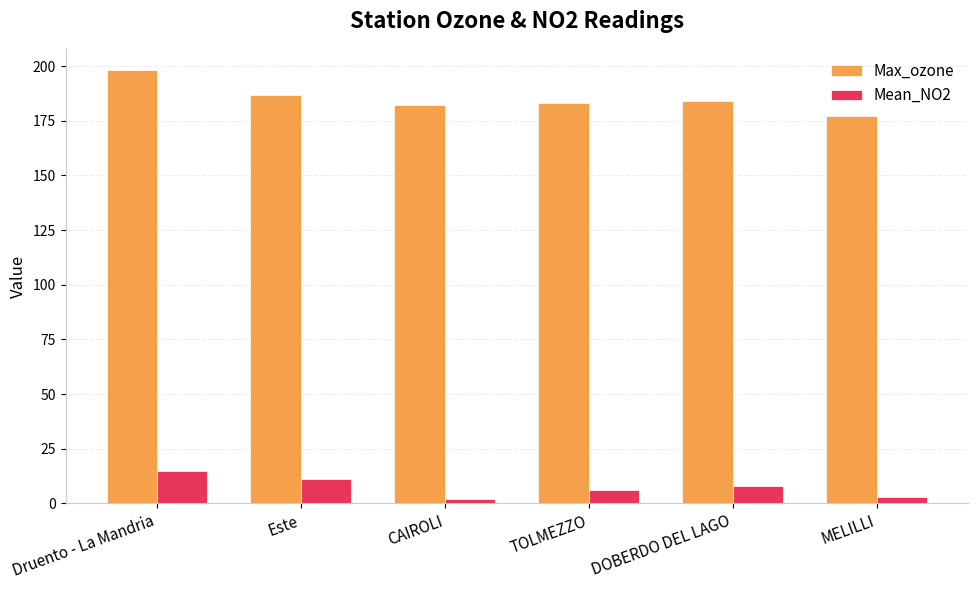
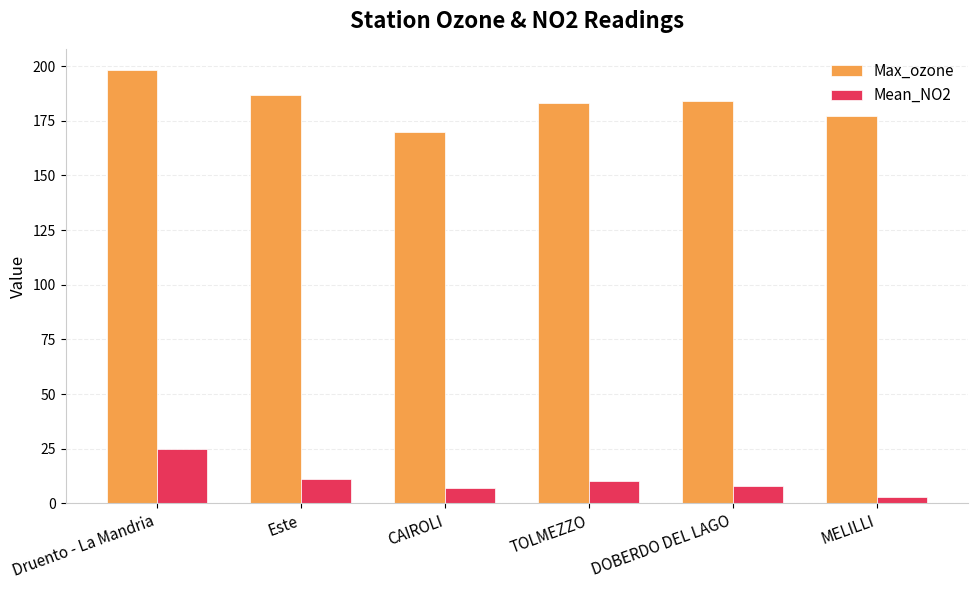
Mean_NO2, Druento - La Mandria: 15 -> 25
Max_ozone, CAIROLI: 182 -> 170
Mean_NO2, CAIROLI: 2 -> 7
Mean_NO2, TOLMEZZO: 6 -> 10
